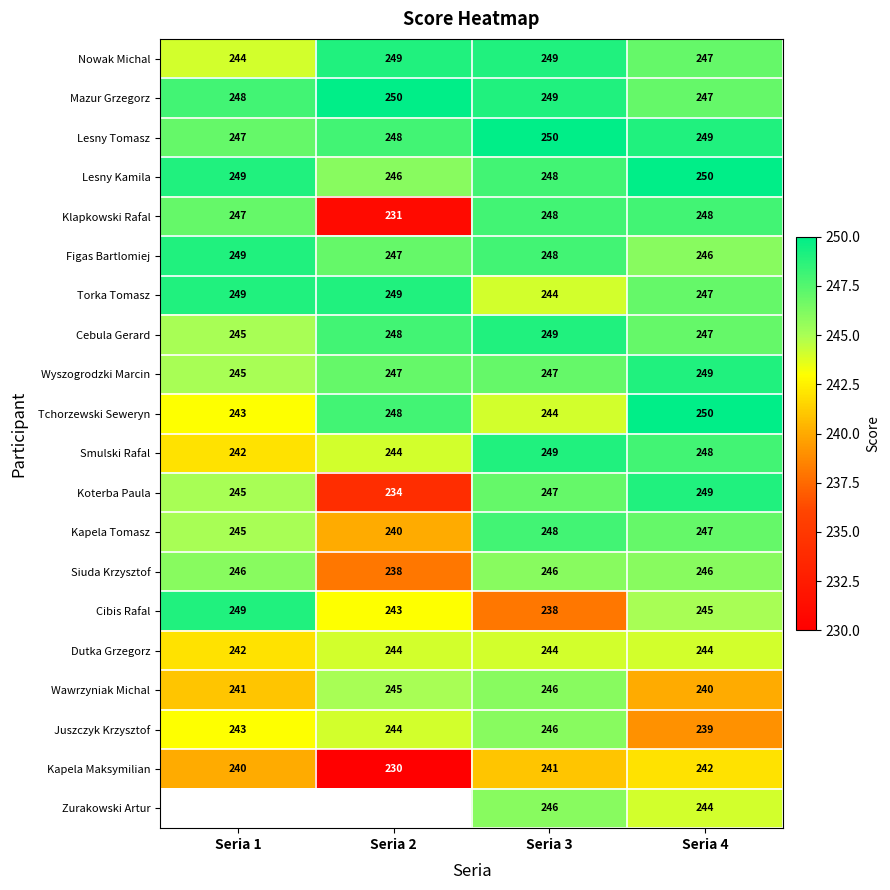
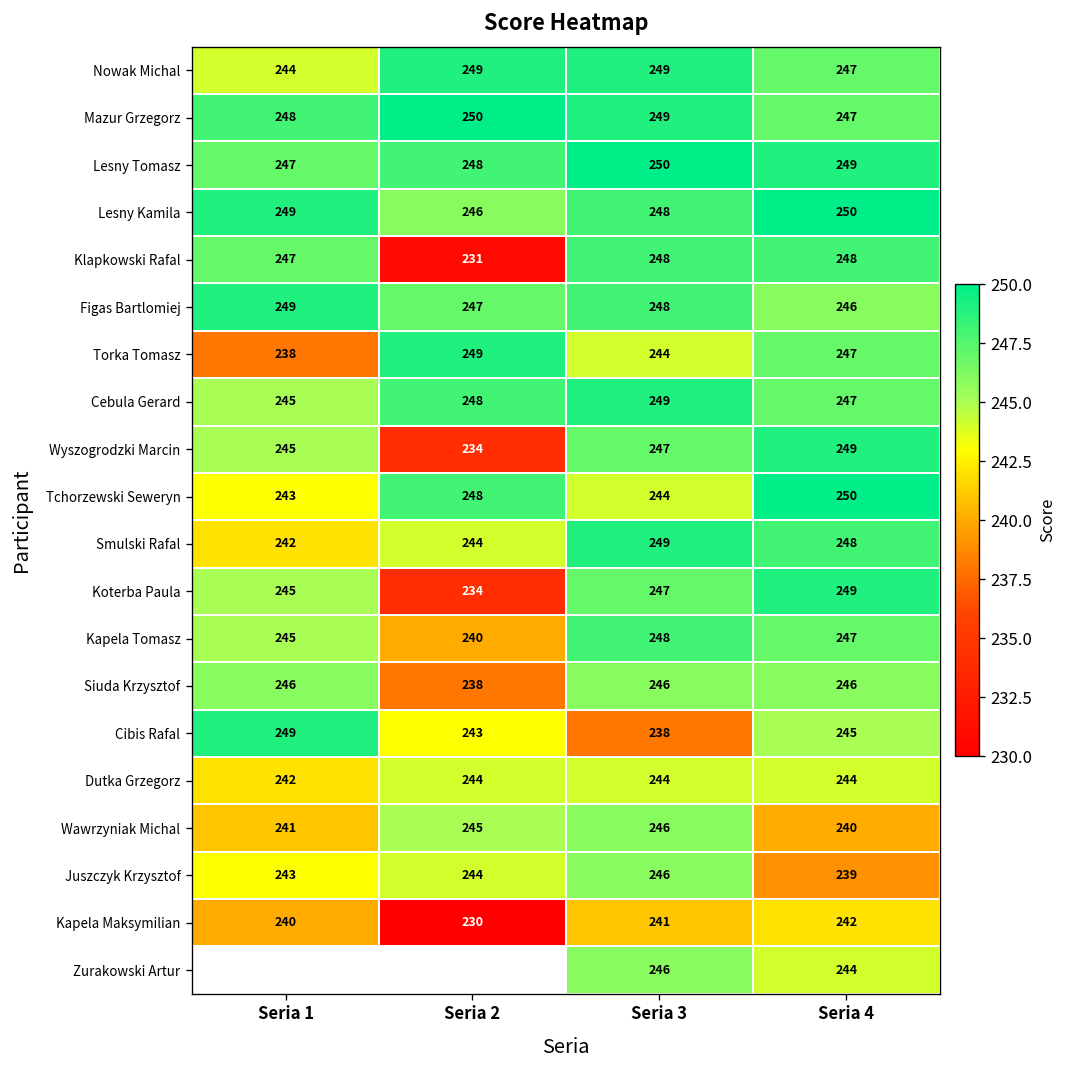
Torka Tomasz, Seria 1: 249 -> 238
Wyszogrodzki Marcin, Seria 2: 247 -> 234
